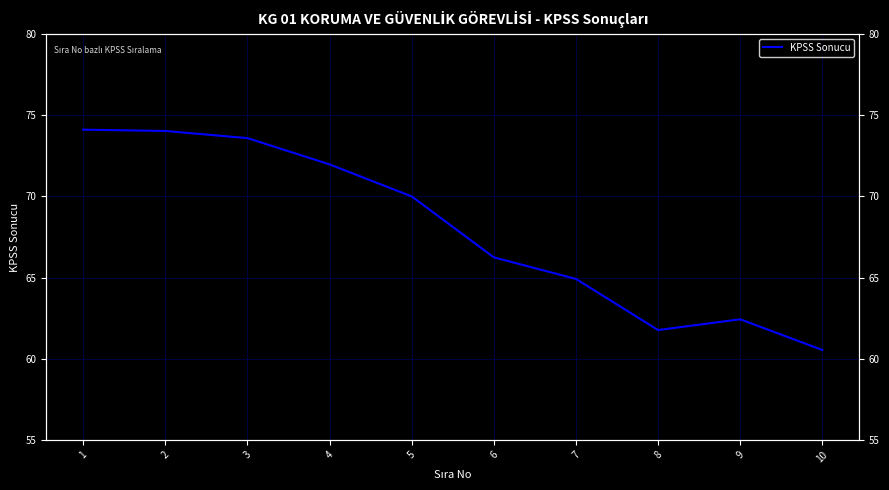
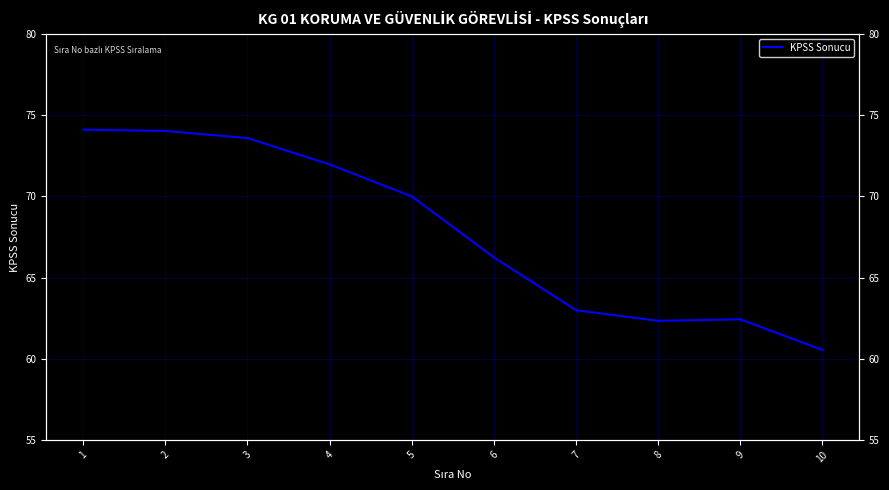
7: 64.9 -> 63.0
8: 61.8 -> 62.3
